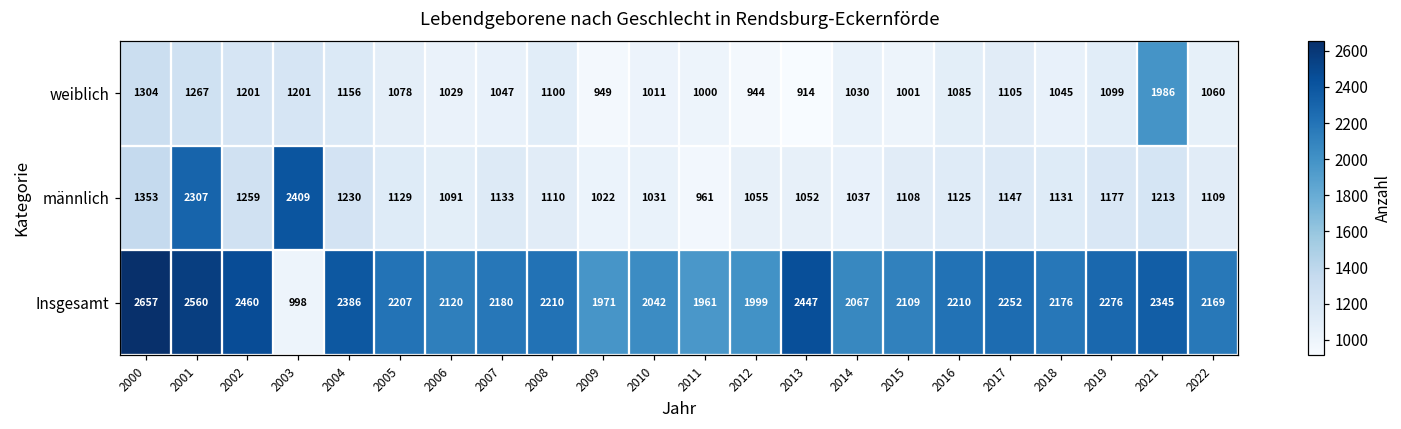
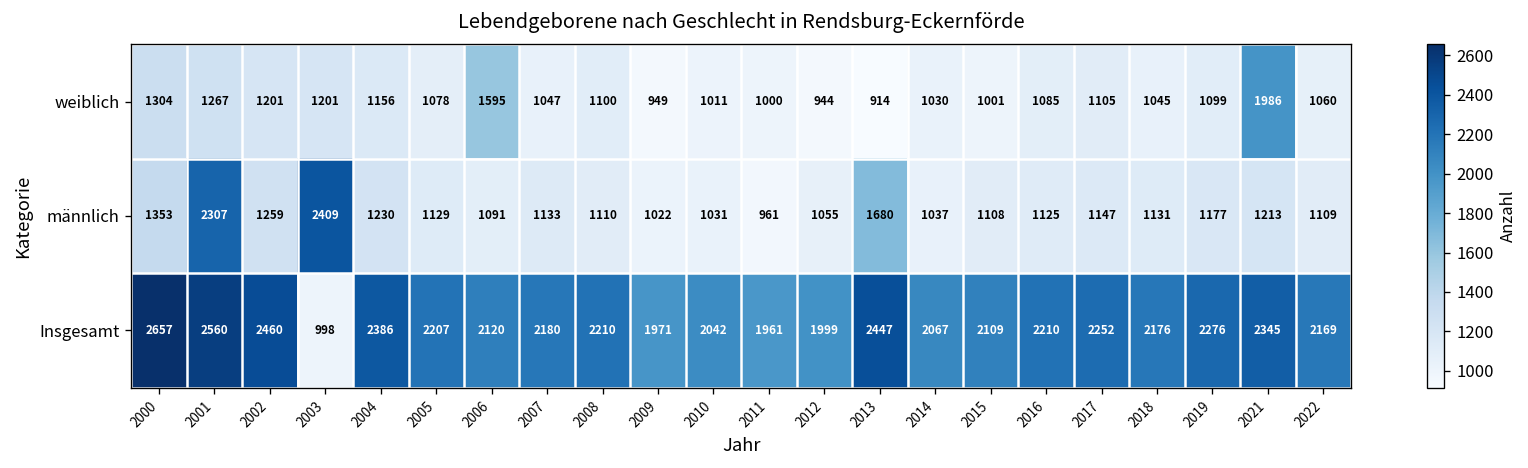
weiblich, 2006: 1029 -> 1595
männlich, 2013: 1052 -> 1680
